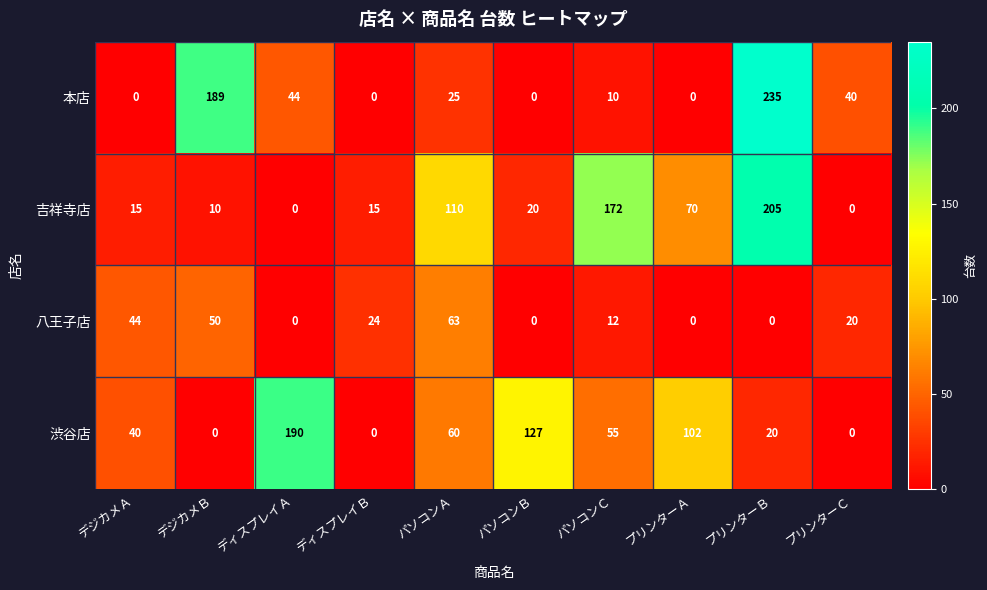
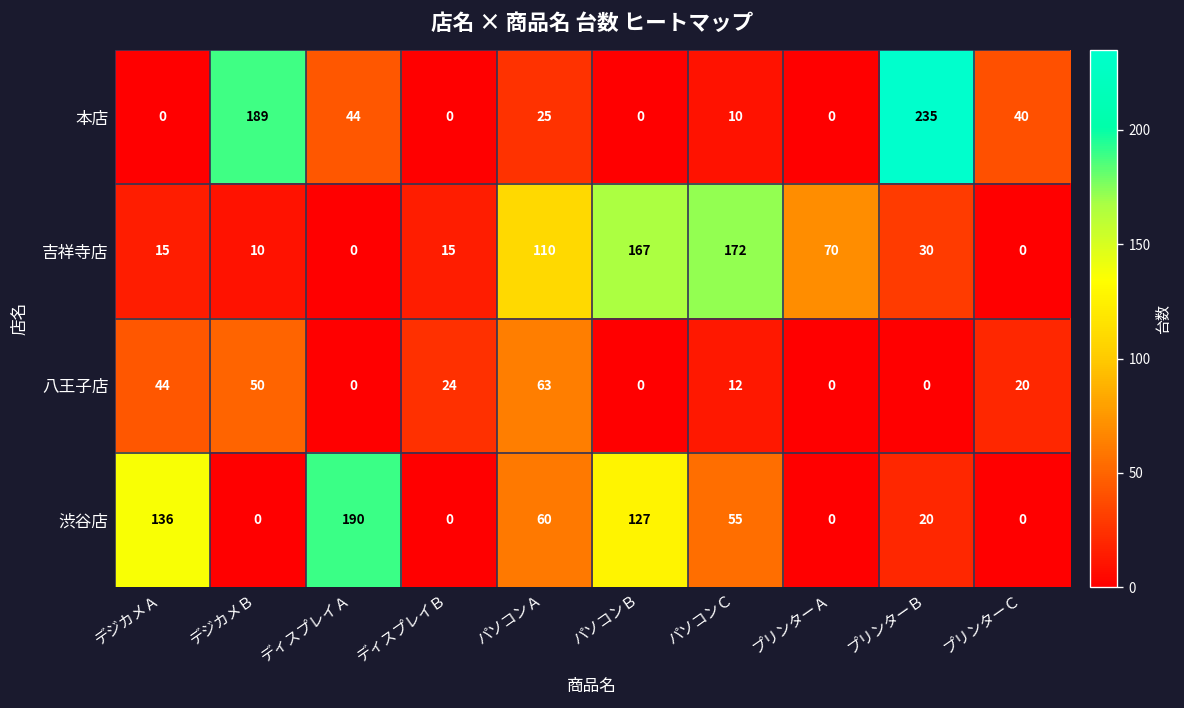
吉祥寺店, パソコンＢ: 20 -> 167
吉祥寺店, プリンターＢ: 205 -> 30
渋谷店, デジカメＡ: 40 -> 136
渋谷店, プリンターＡ: 102 -> 0
